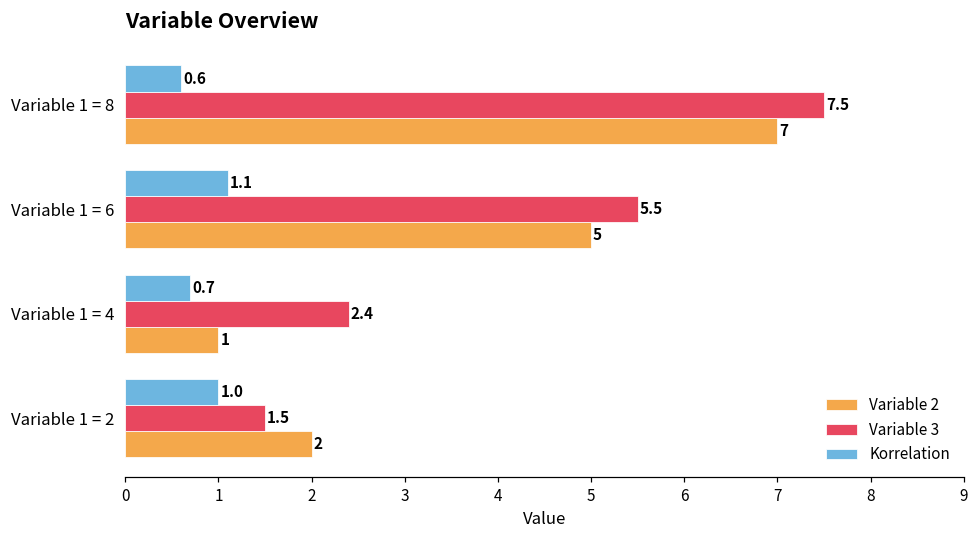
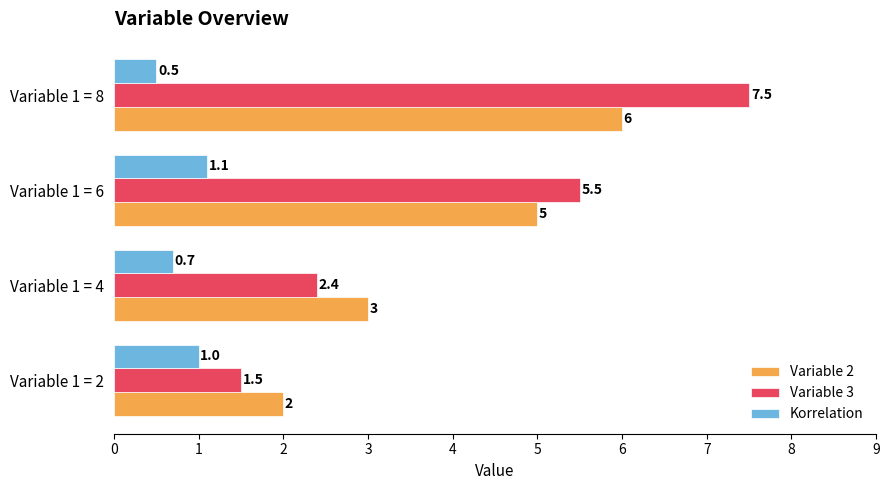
Korrelation, Variable 1 = 8: 0.6 -> 0.5
Variable 2, Variable 1 = 8: 7 -> 6
Variable 2, Variable 1 = 4: 1 -> 3
